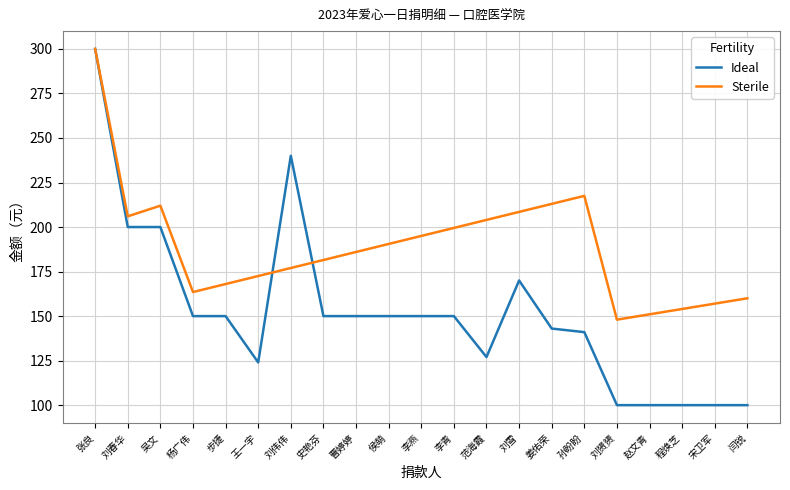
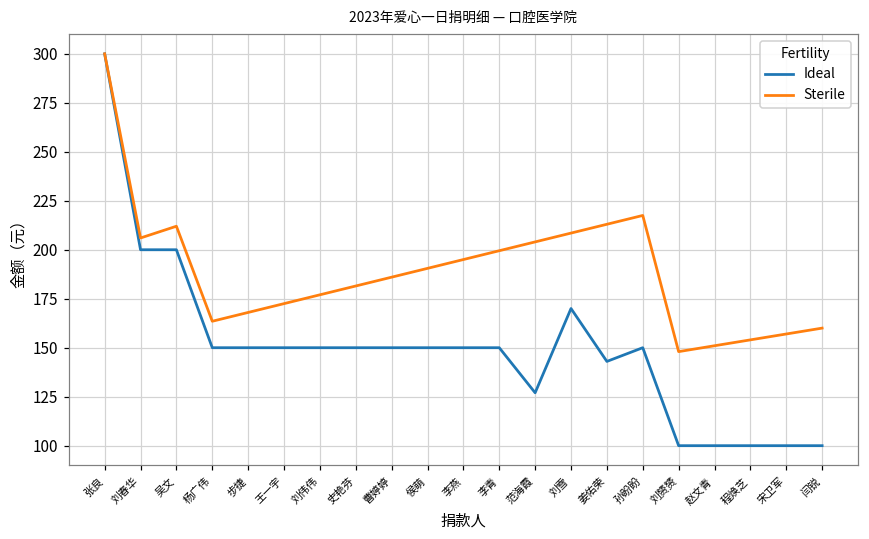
Ideal, 王一宇: 124 -> 150
Ideal, 刘伟伟: 240 -> 150
Ideal, 孙盼盼: 141 -> 150
